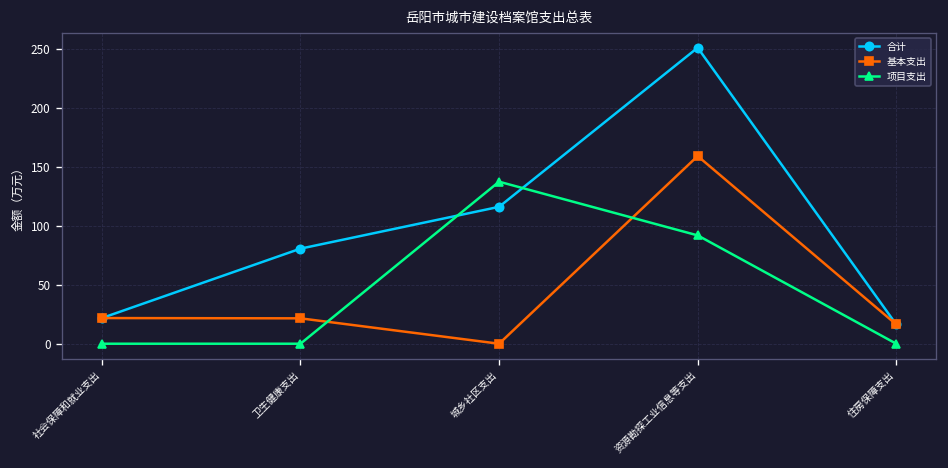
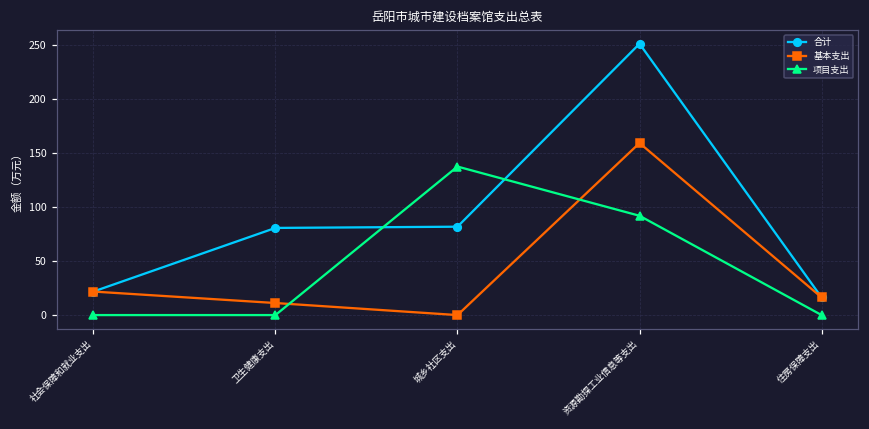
基本支出, 卫生健康支出: 20 -> 10
合计, 城乡社区支出: 120 -> 80
